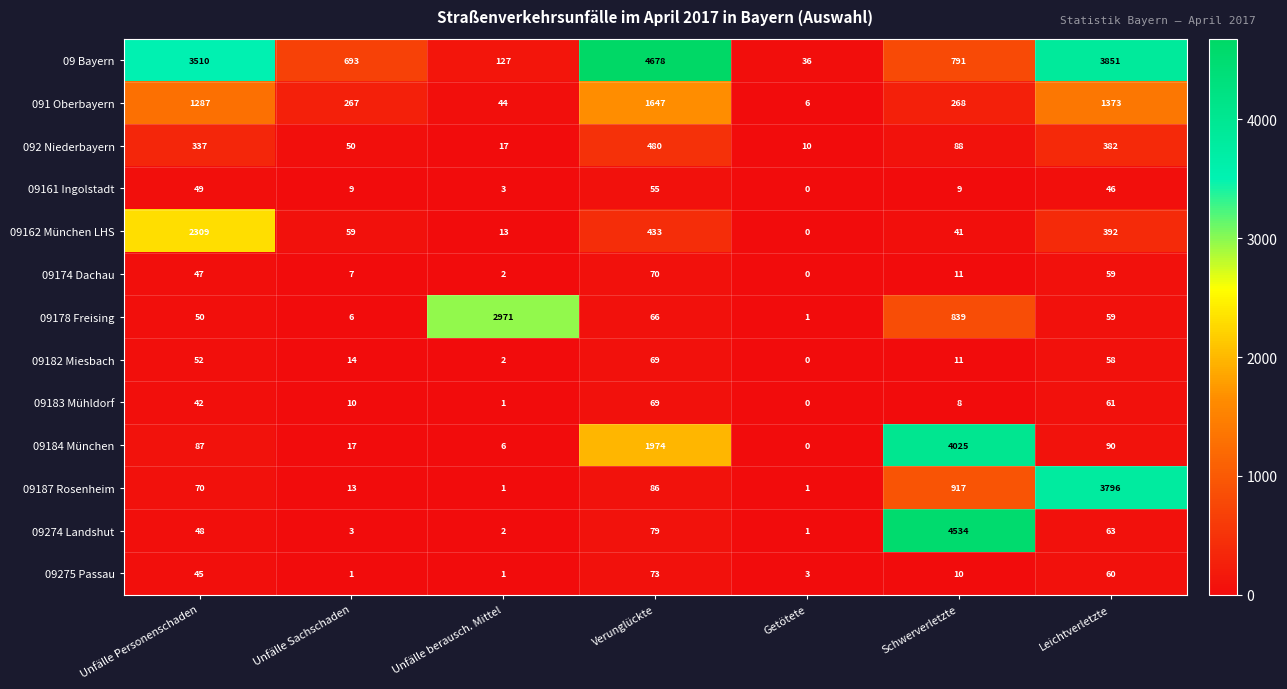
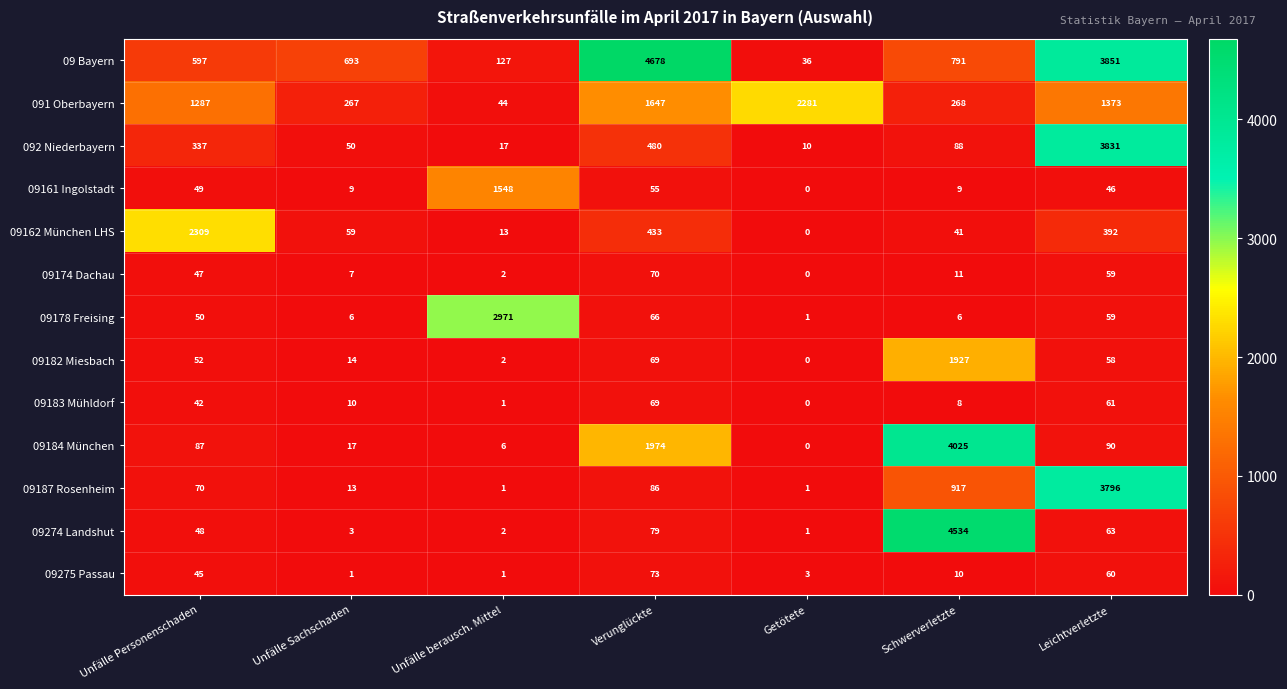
09 Bayern, Unfälle Personenschaden: 3510 -> 597
091 Oberbayern, Getötete: 6 -> 2281
092 Niederbayern, Leichtverletzte: 382 -> 3831
09161 Ingolstadt, Unfälle berausch. Mittel: 3 -> 1548
09178 Freising, Schwerverletzte: 839 -> 6
09182 Miesbach, Schwerverletzte: 11 -> 1927
